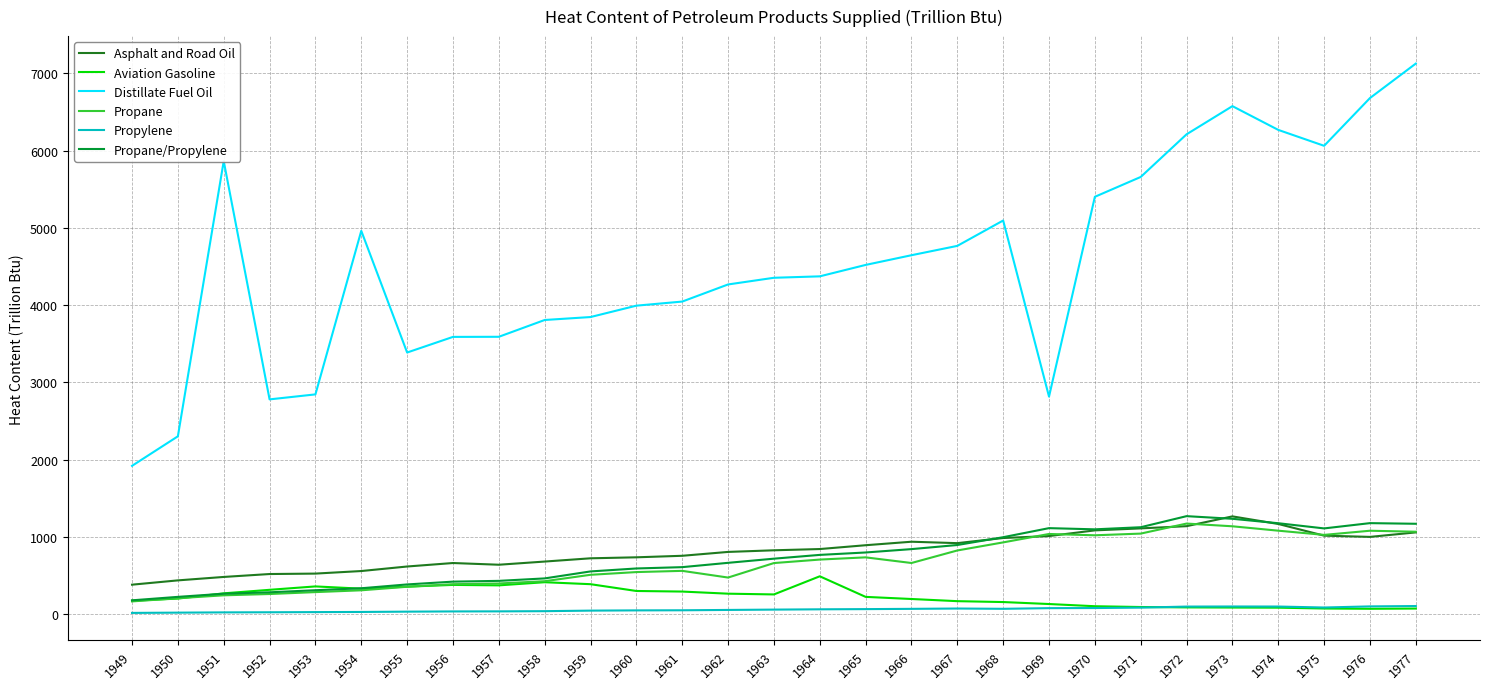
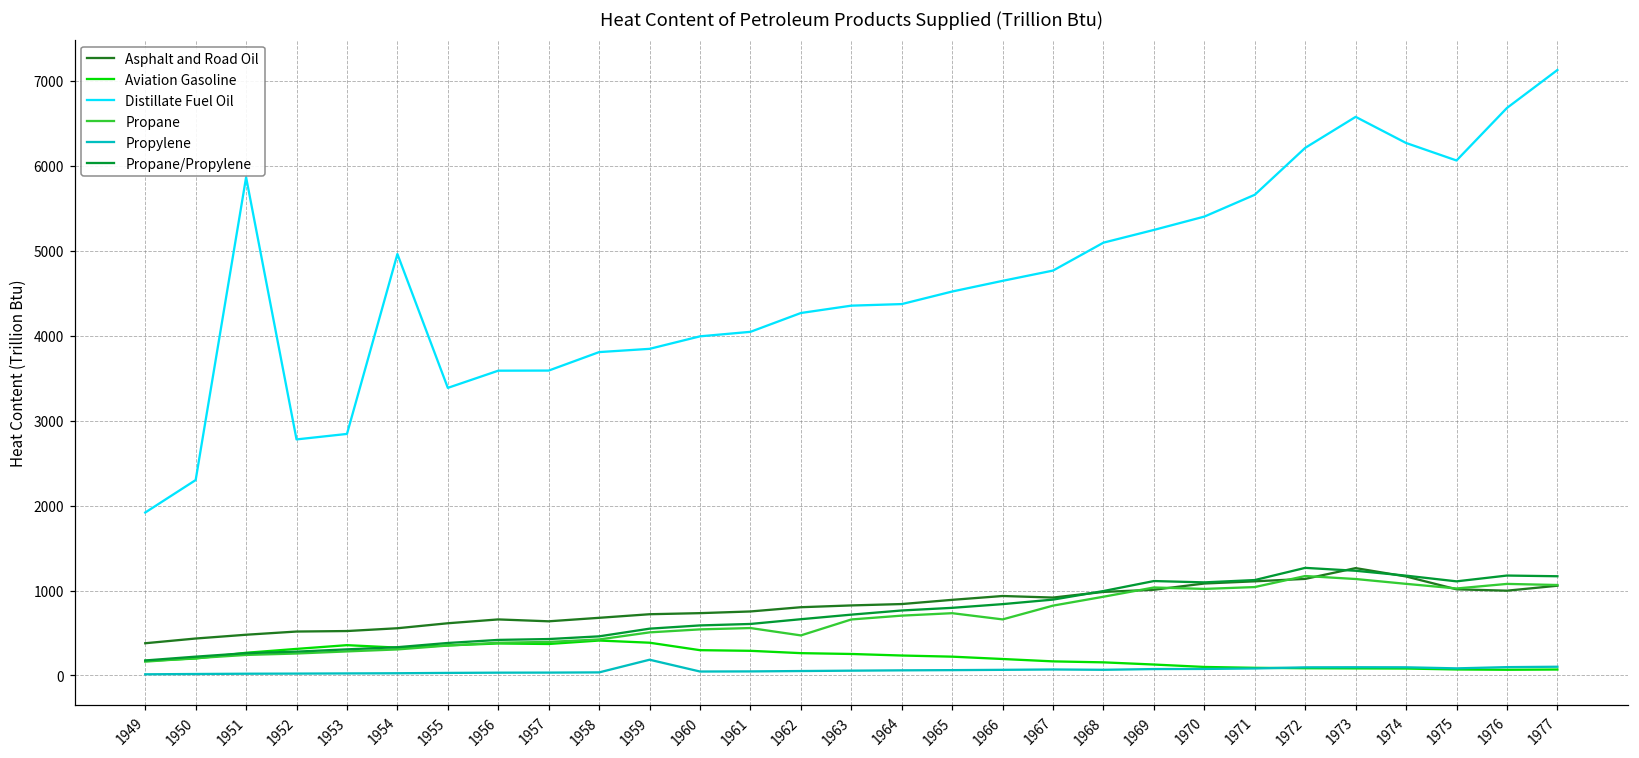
Propylene, 1959: 0 -> 200
Aviation Gasoline, 1964: 500 -> 200
Distillate Fuel Oil, 1969: 2800 -> 5200
